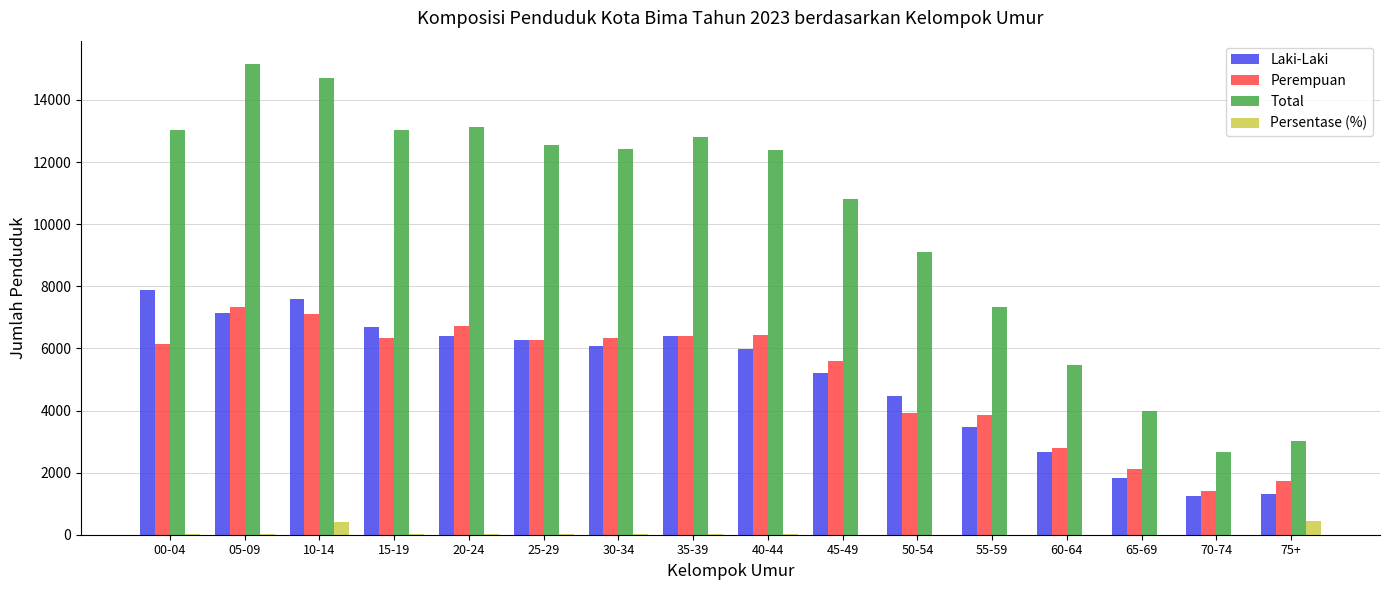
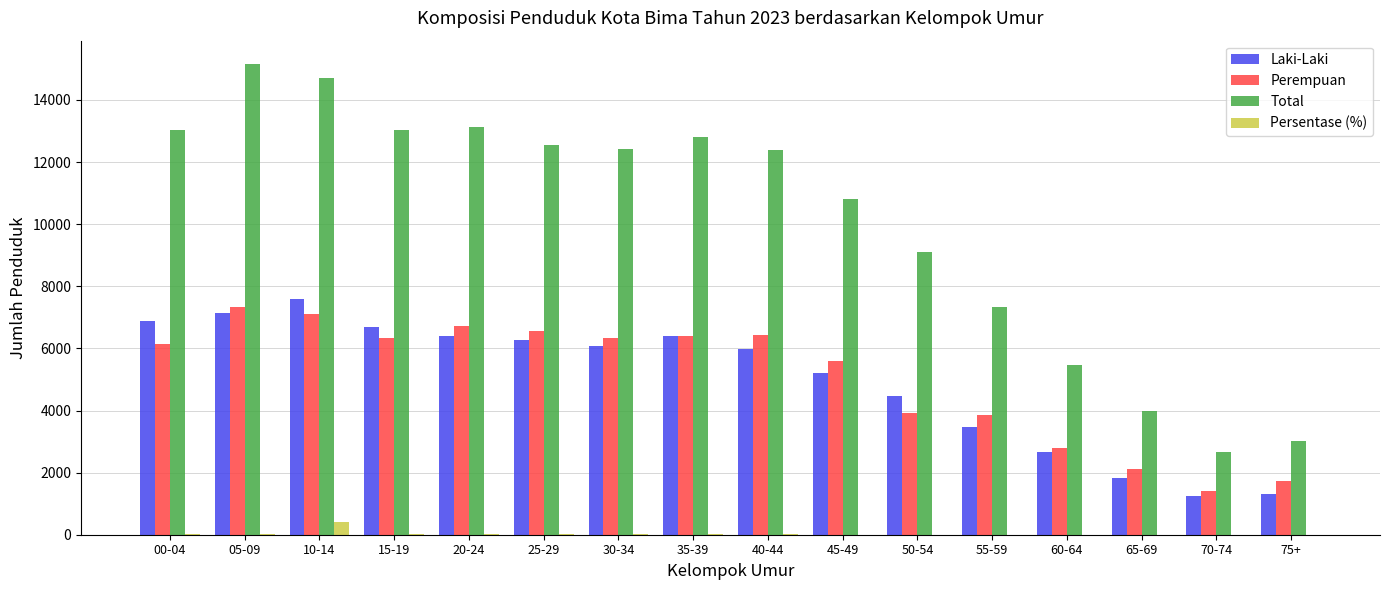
Laki-Laki, 00-04: 7900 -> 6900
Perempuan, 25-29: 6300 -> 6500
Persentase (%), 75+: 400 -> 0
